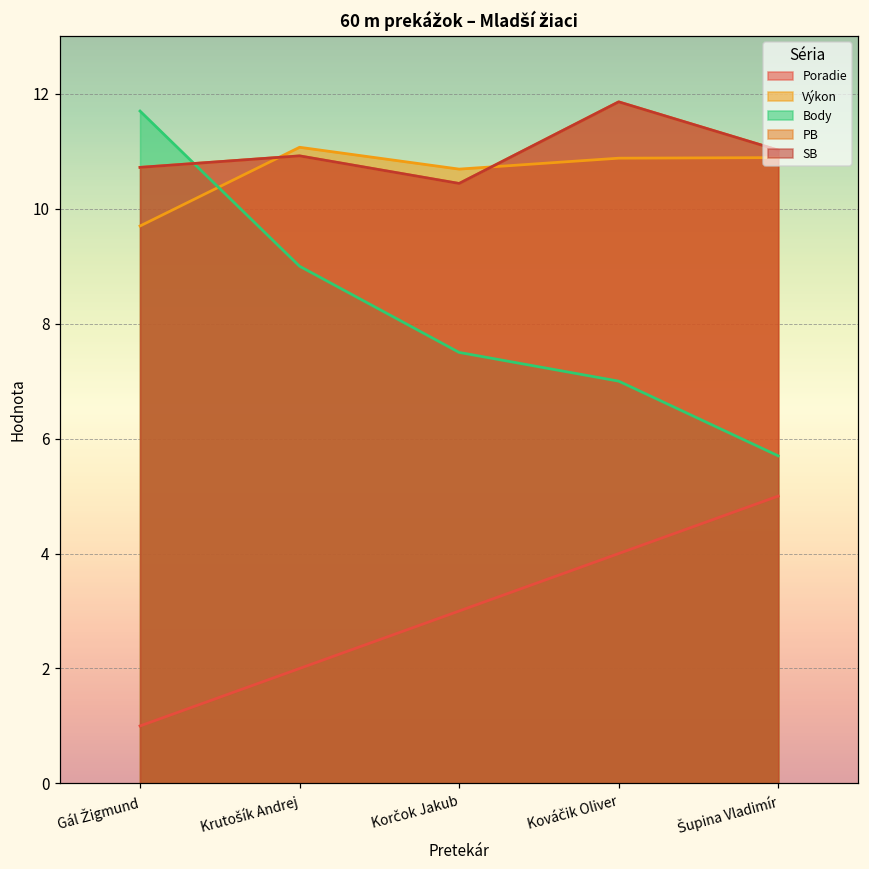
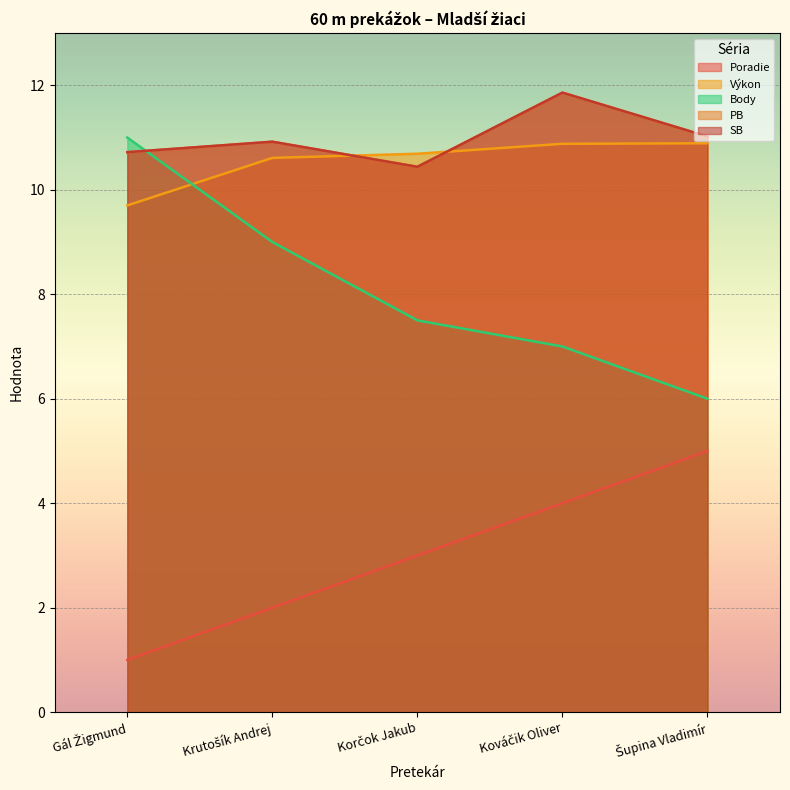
Body, Gál Žigmund: 11.7 -> 11.0
Výkon, Krutošík Andrej: 11.1 -> 10.6
Body, Šupina Vladimír: 5.7 -> 6.0
